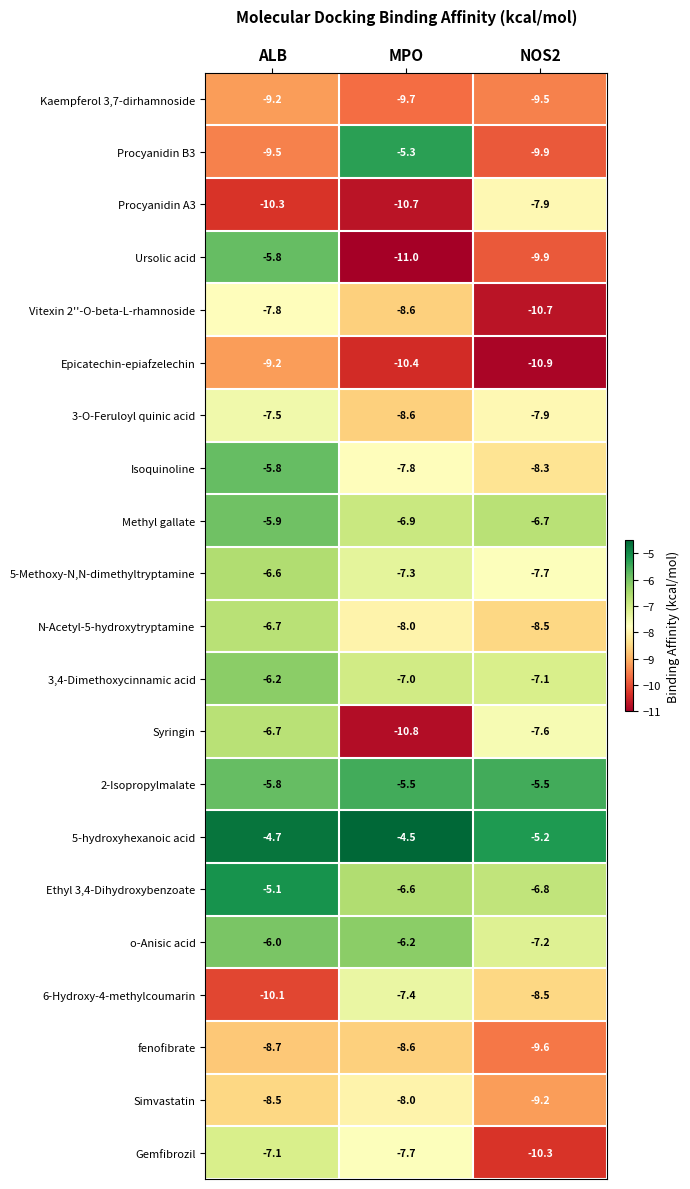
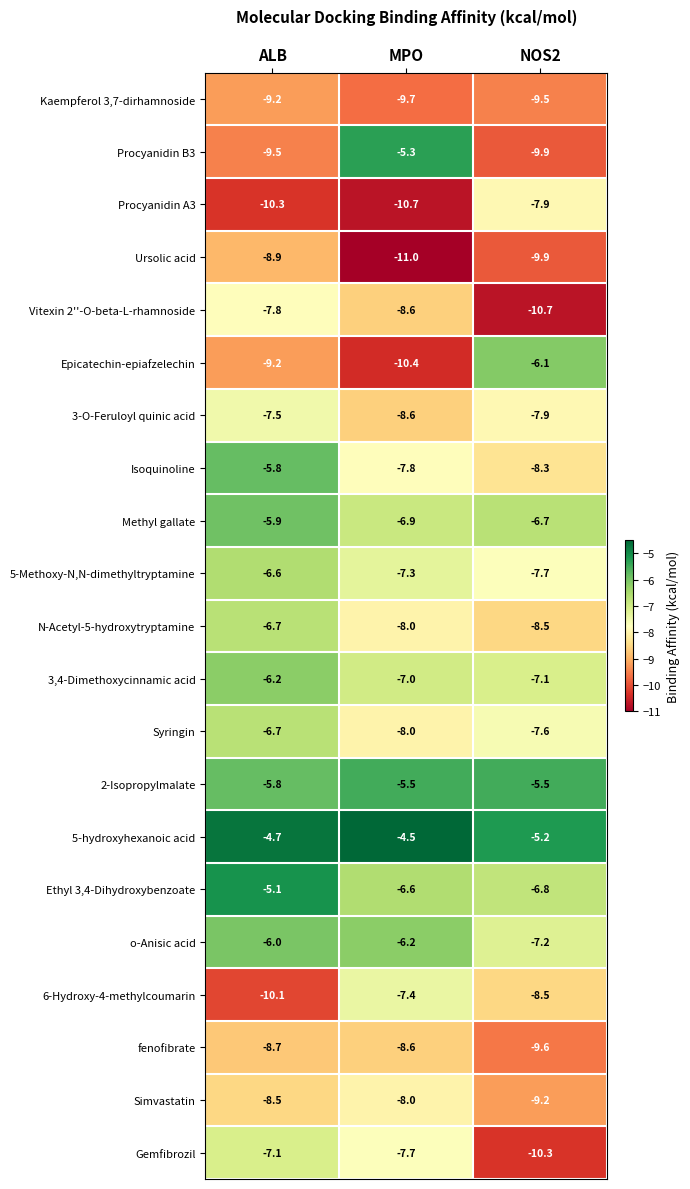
Ursolic acid, ALB: -5.8 -> -8.9
Epicatechin-epiafzelechin, NOS2: -10.9 -> -6.1
Syringin, MPO: -10.8 -> -8.0
